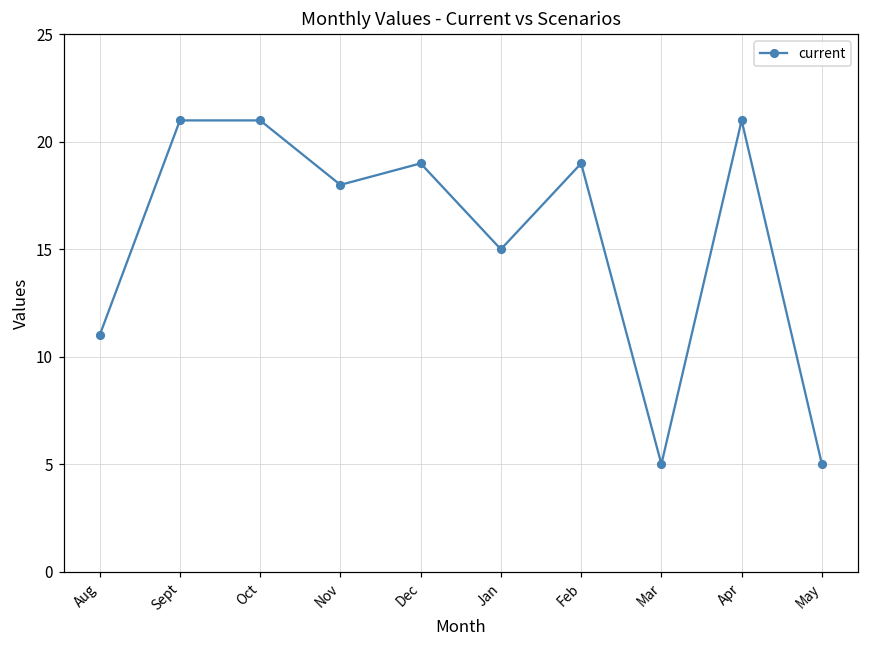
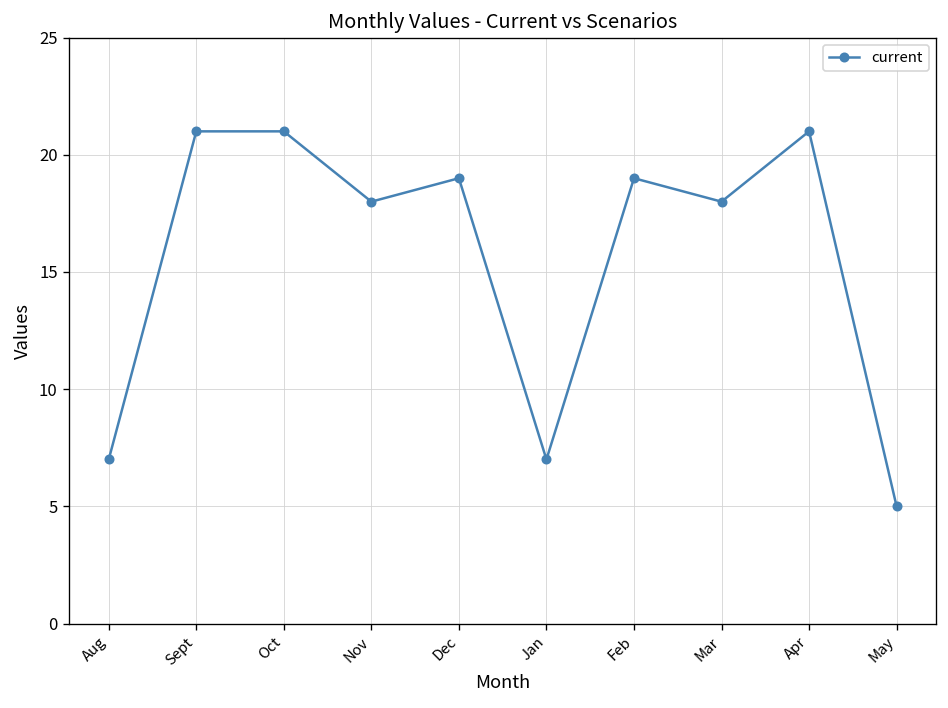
Aug: 11 -> 7
Jan: 15 -> 7
Mar: 5 -> 18
